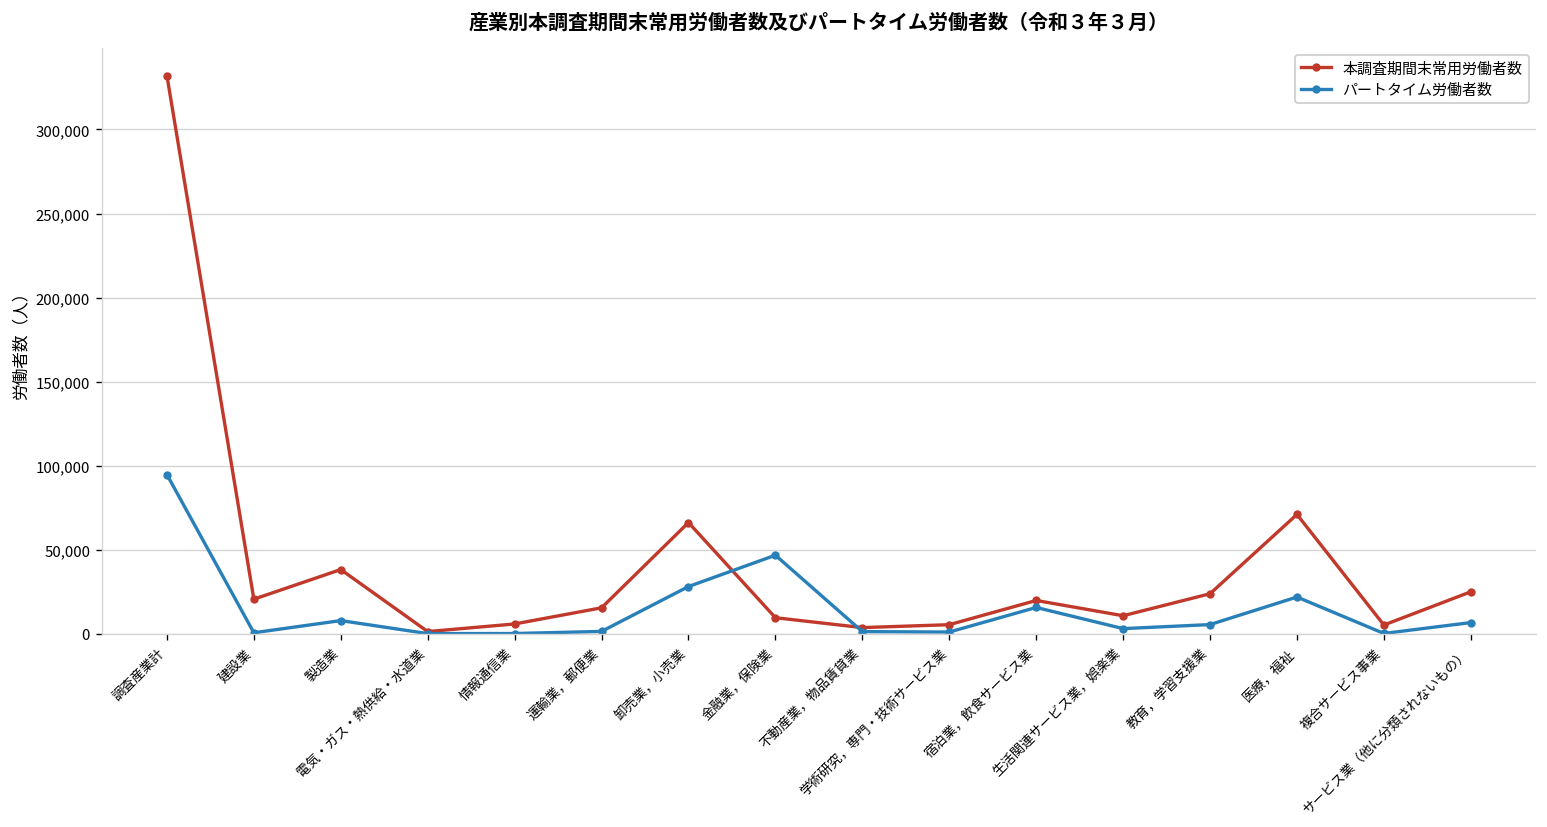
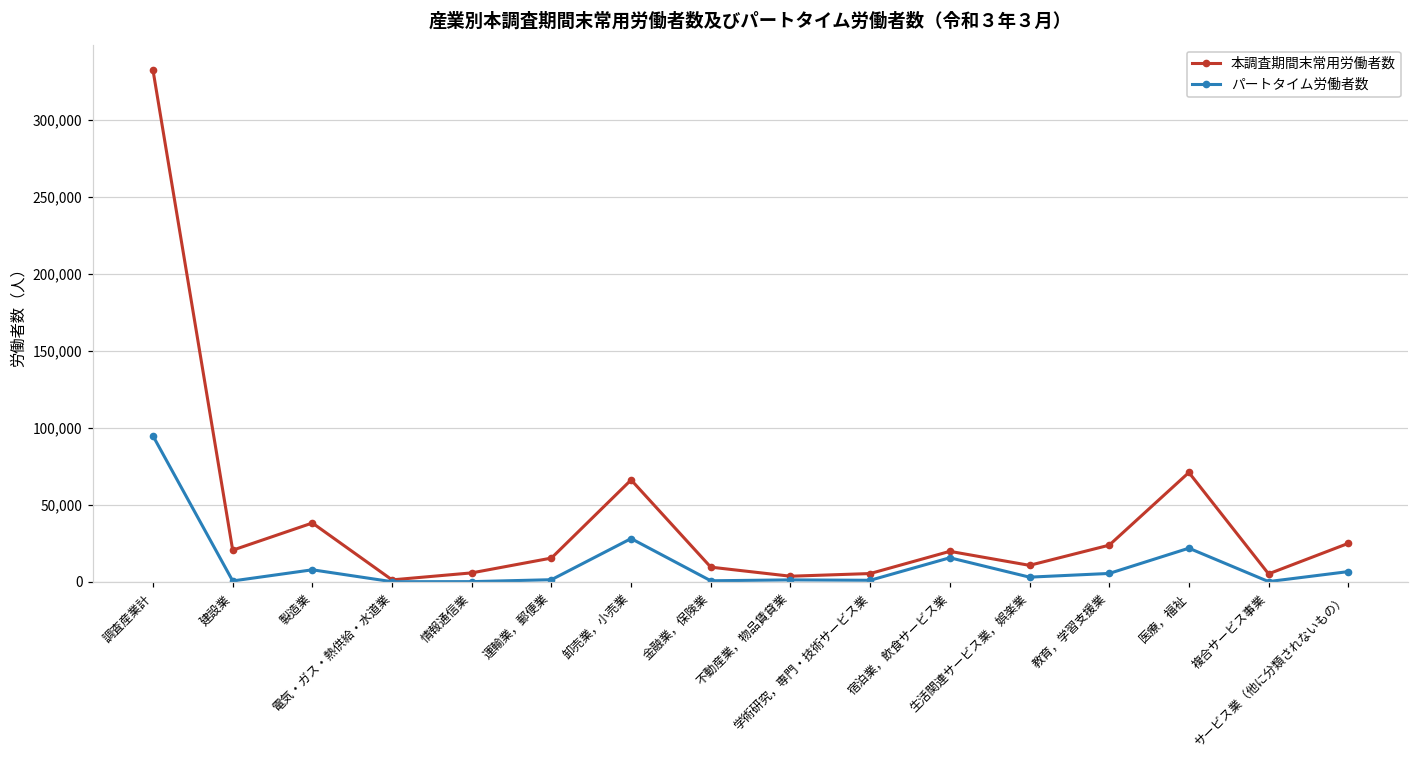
パートタイム労働者数, 金融業，保険業: 47,000 -> 1,000
